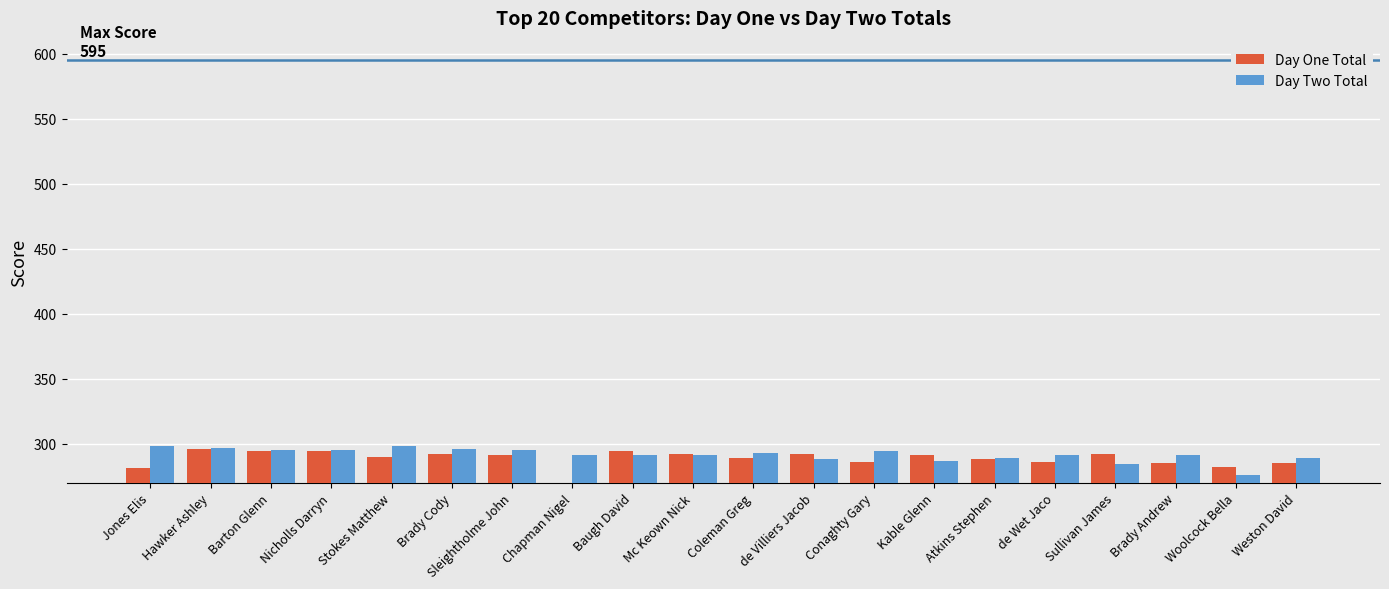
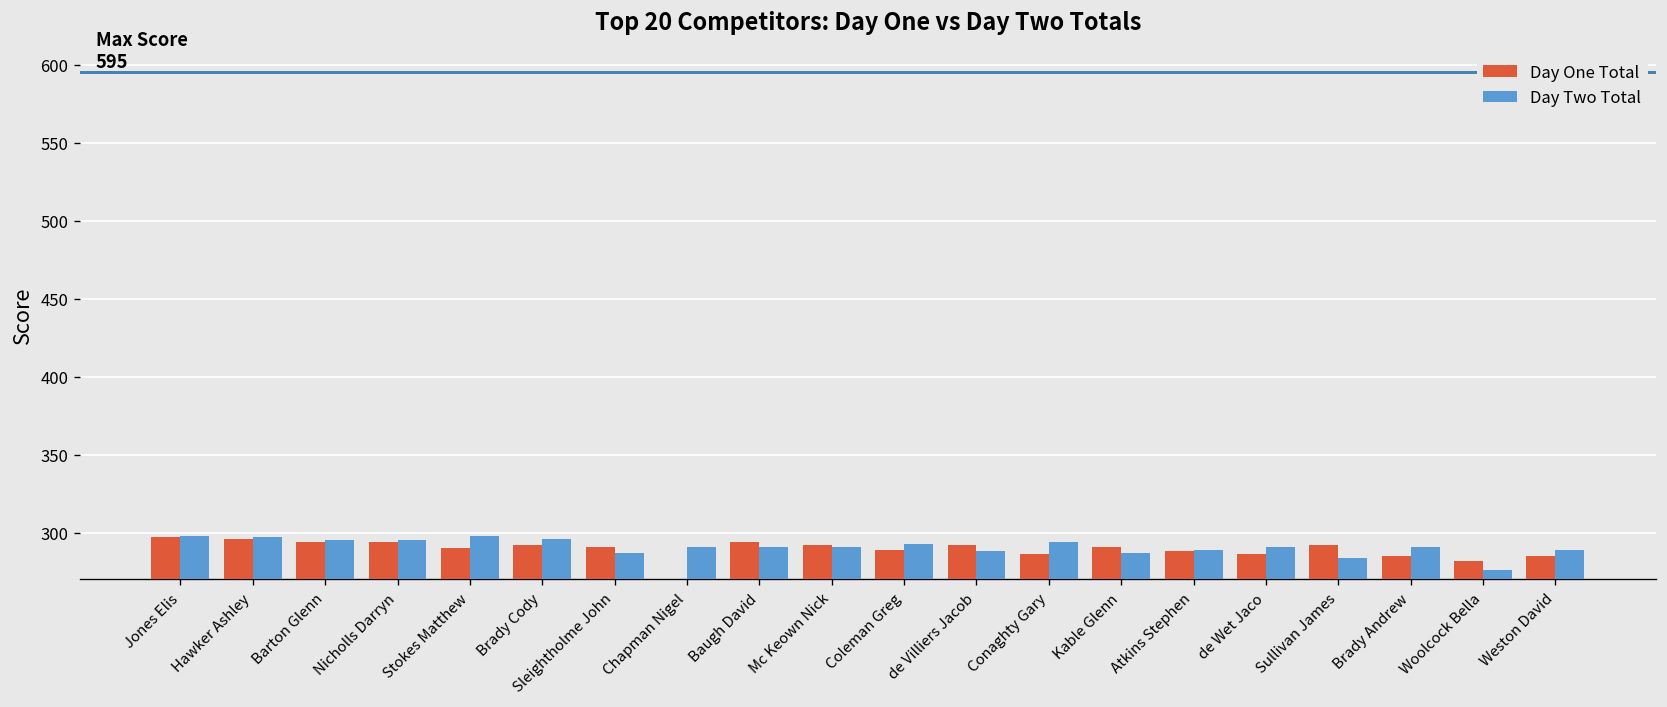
Day One Total, Jones Elis: 281 -> 297
Day Two Total, Sleightholme John: 295 -> 287
